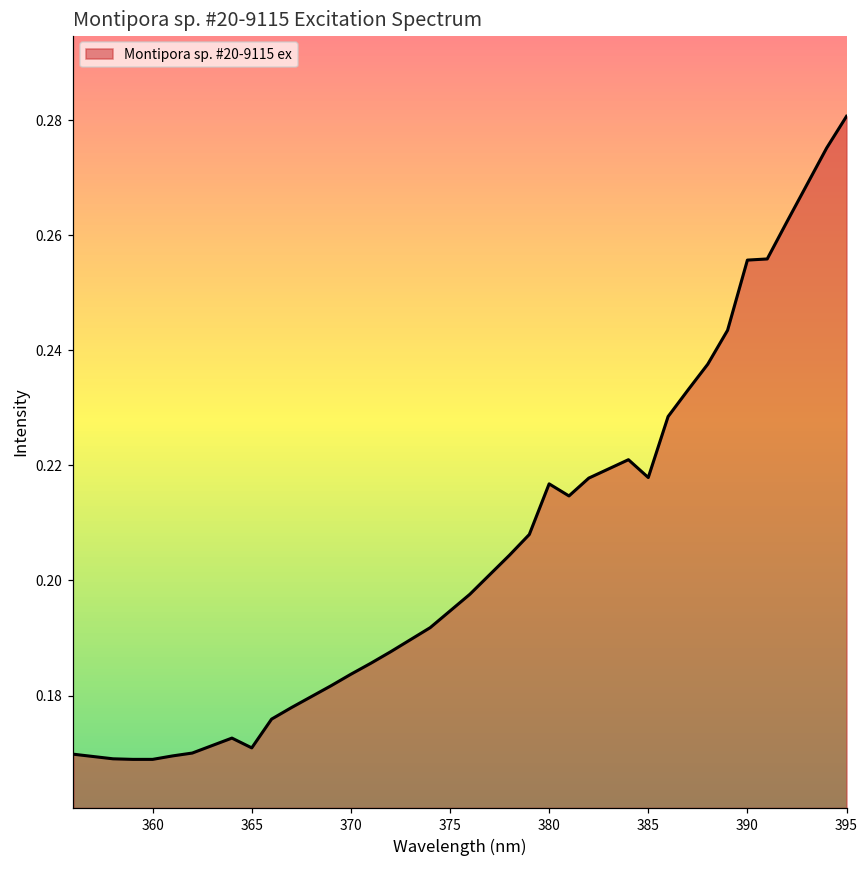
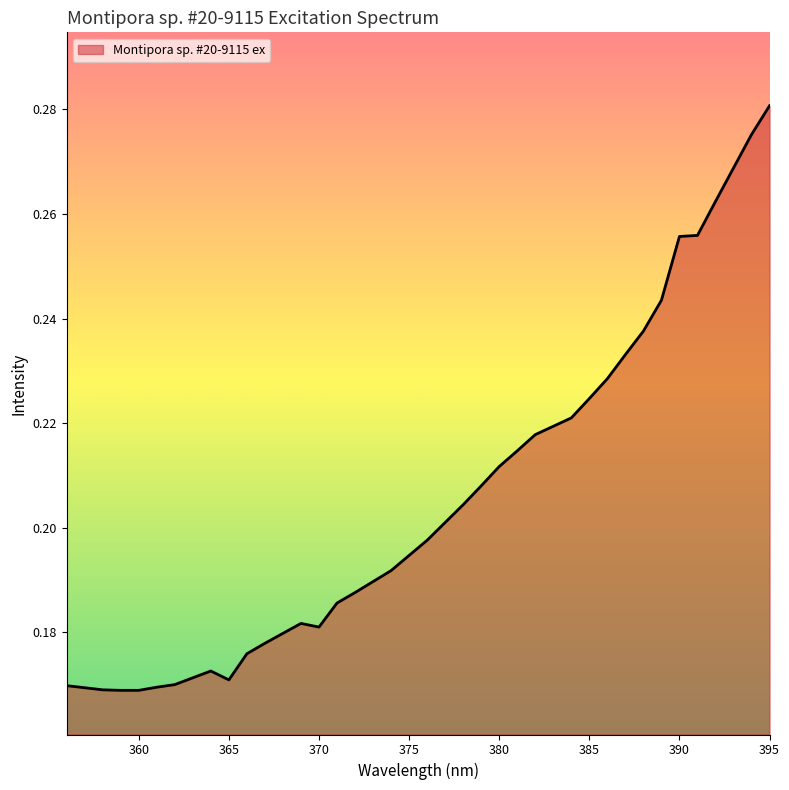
370: 0.184 -> 0.181
380: 0.217 -> 0.212
385: 0.218 -> 0.225
